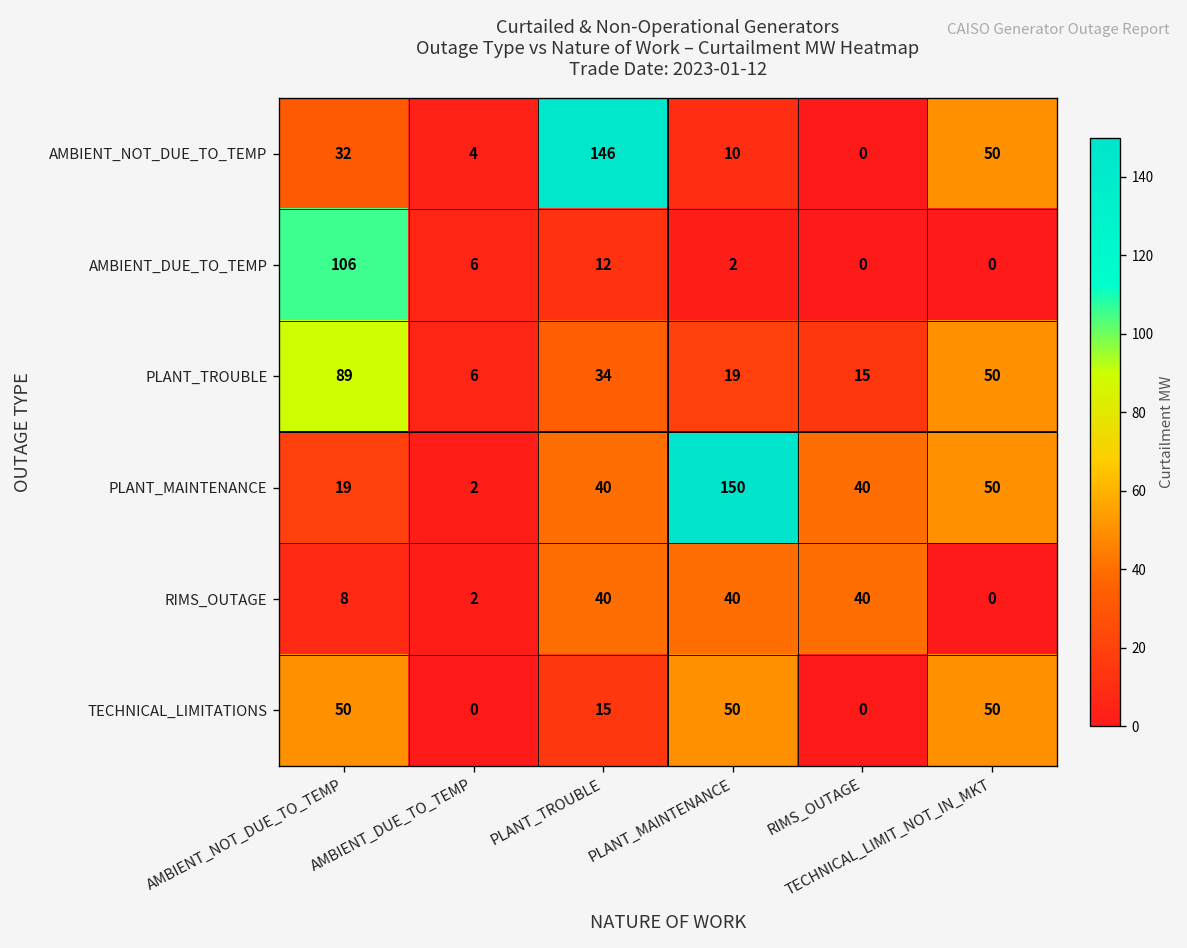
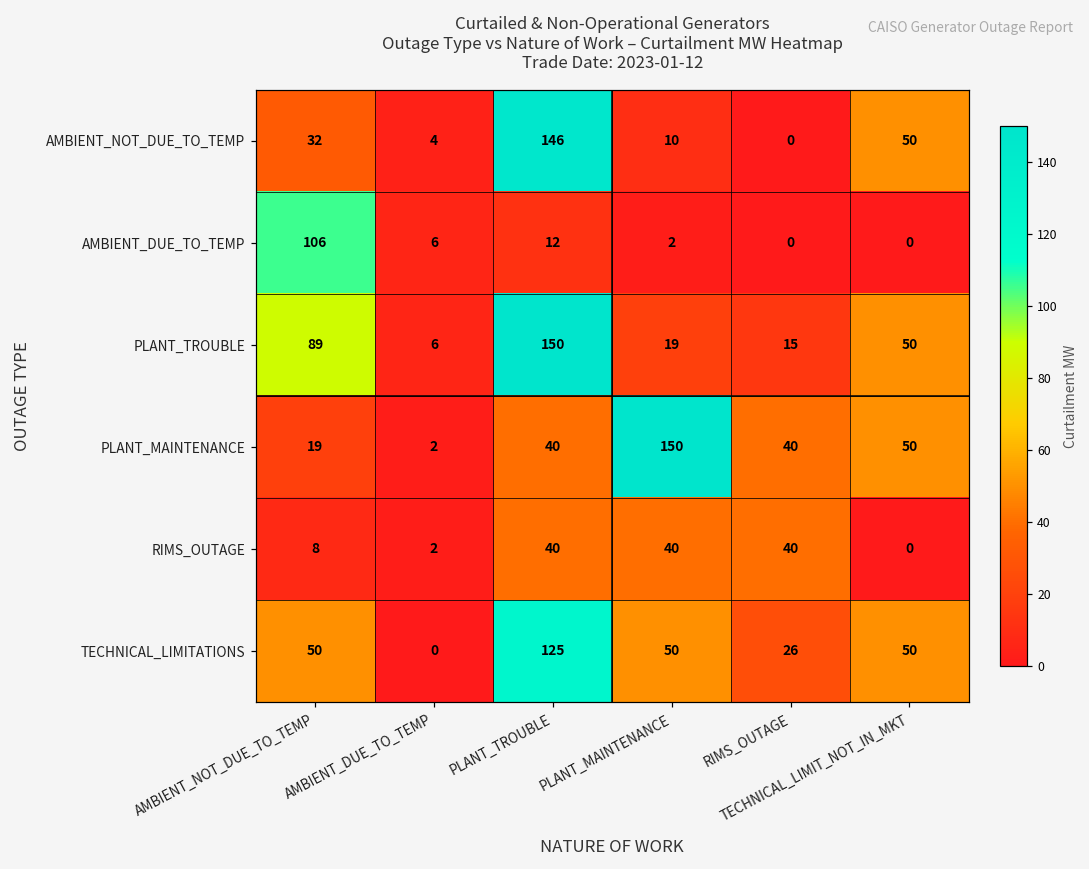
PLANT_TROUBLE, PLANT_TROUBLE: 34 -> 150
TECHNICAL_LIMITATIONS, PLANT_TROUBLE: 15 -> 125
TECHNICAL_LIMITATIONS, RIMS_OUTAGE: 0 -> 26
